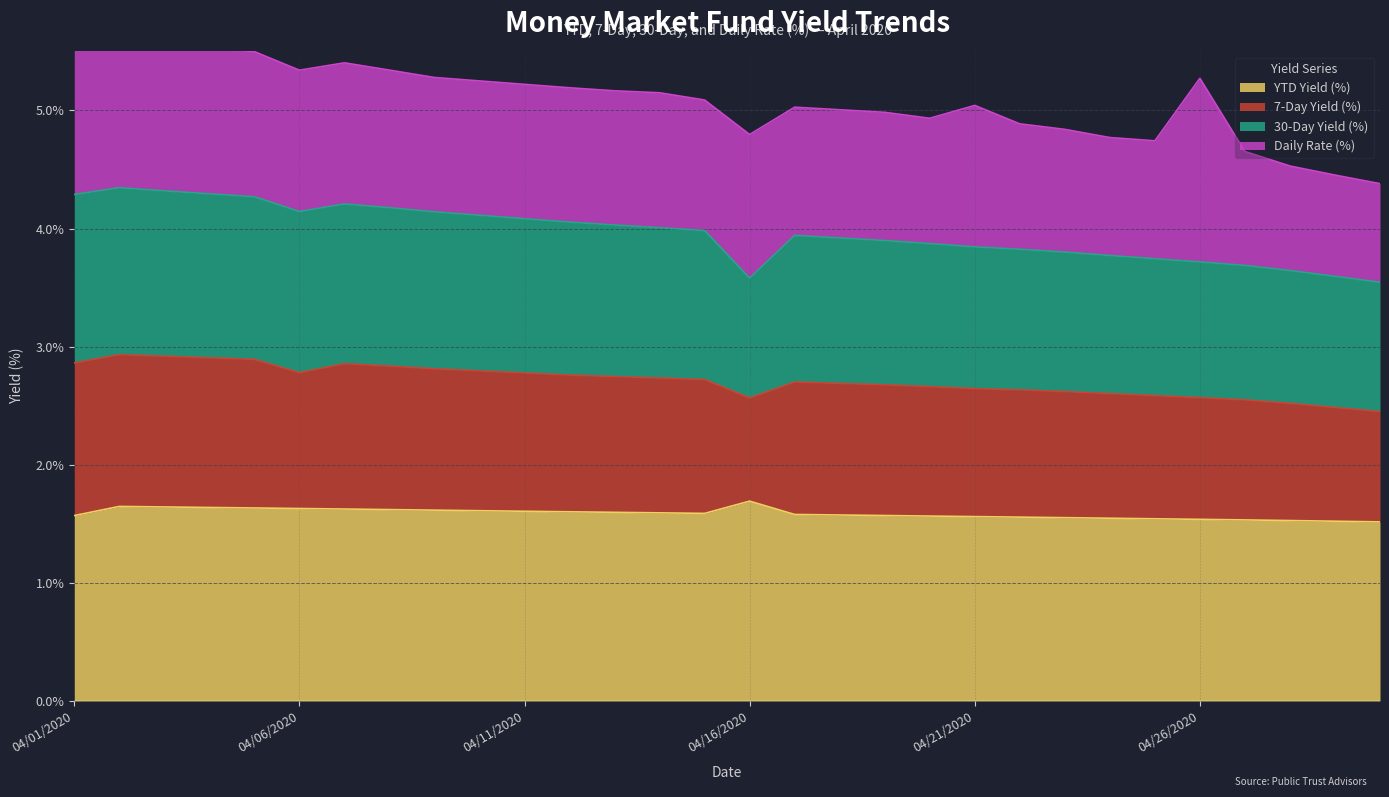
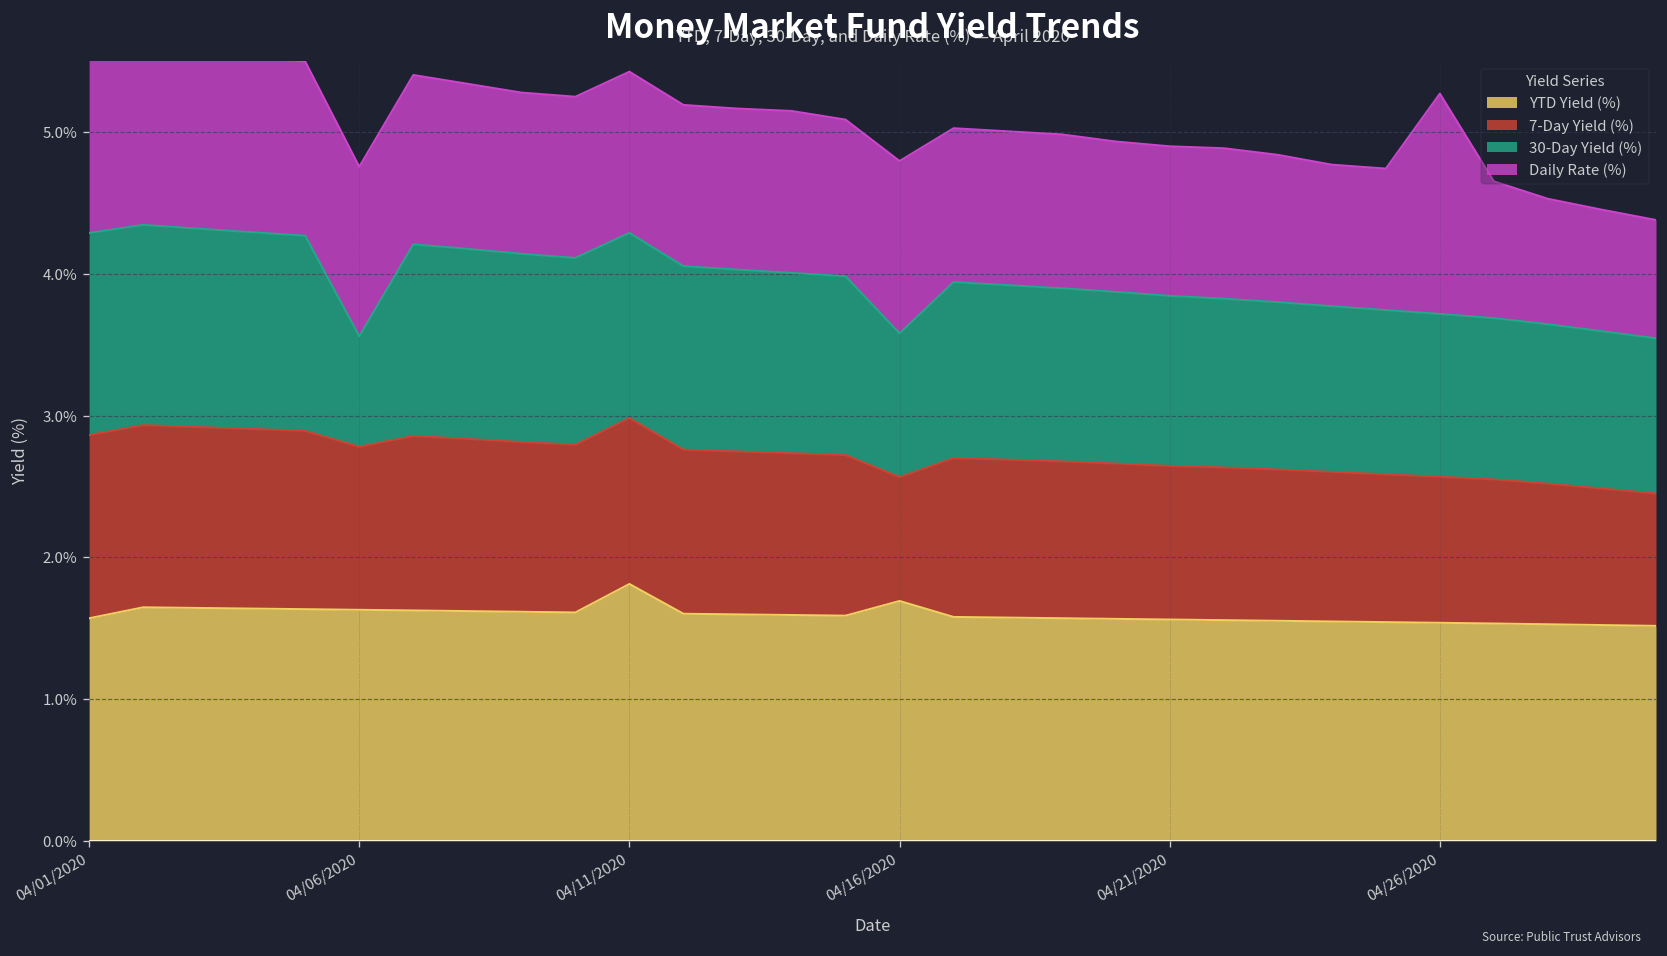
30-Day Yield (%), 04/06/2020: 1.36% -> 0.78%
YTD Yield (%), 04/11/2020: 1.61% -> 1.81%
Daily Rate (%), 04/21/2020: 1.20% -> 1.06%
